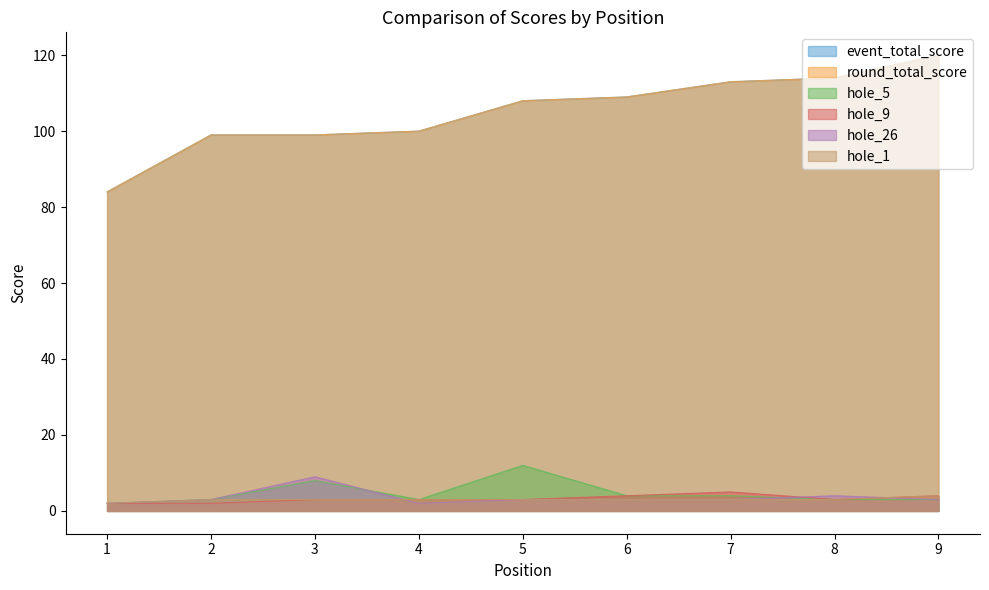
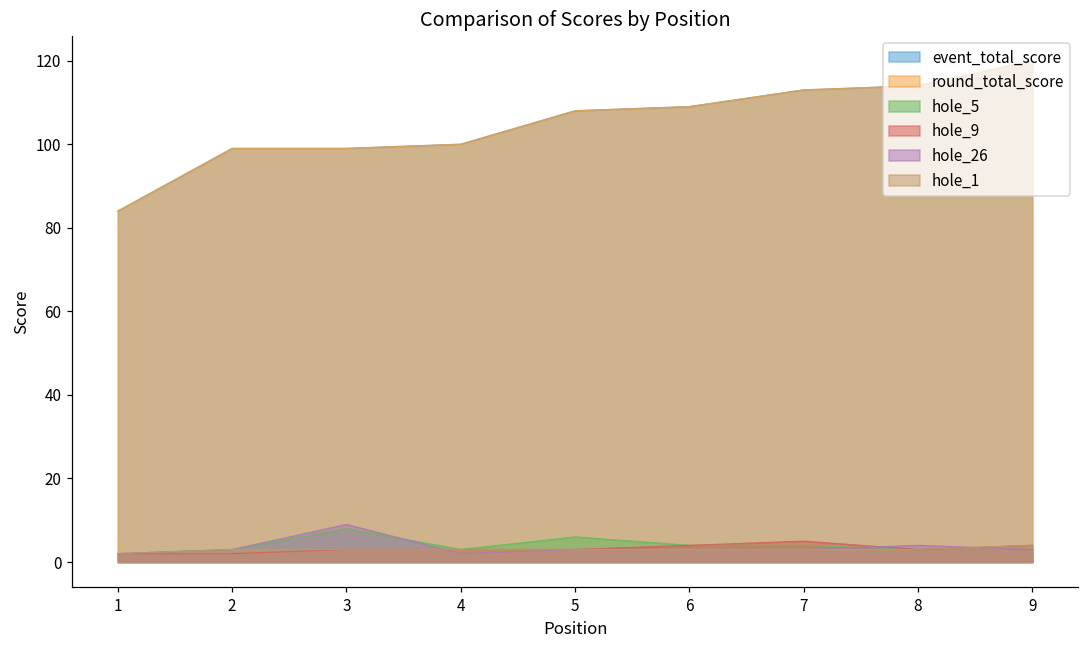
hole_5, 5: 12 -> 6
